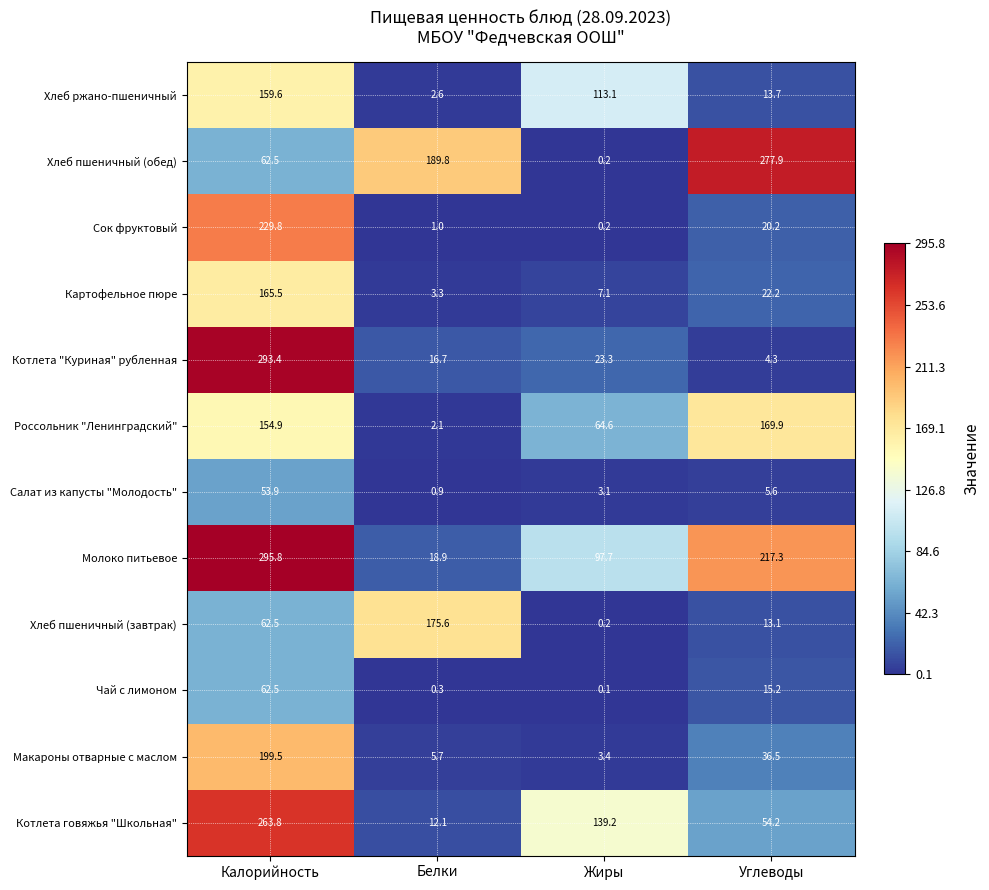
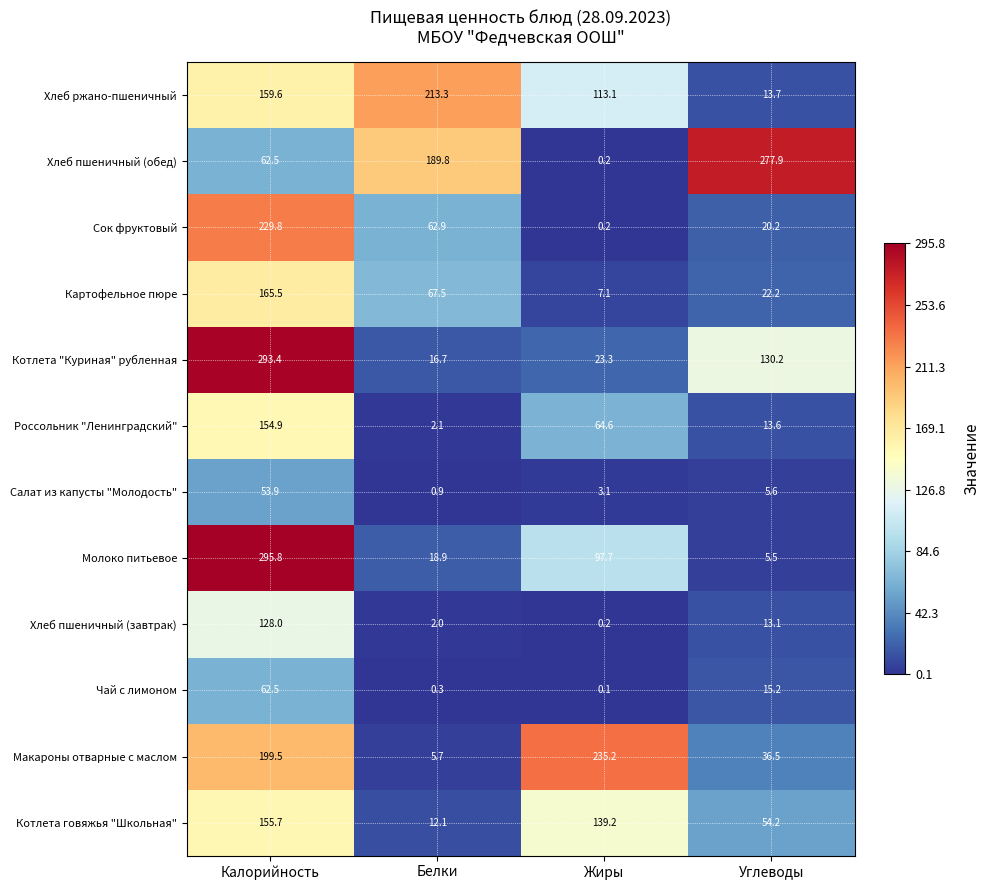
Хлеб ржано-пшеничный, Белки: 2.6 -> 213.3
Сок фруктовый, Белки: 1.0 -> 62.9
Картофельное пюре, Белки: 3.3 -> 67.5
Котлета "Куриная" рубленная, Углеводы: 4.3 -> 130.2
Россольник "Ленинградский", Углеводы: 169.9 -> 13.6
Молоко питьевое, Углеводы: 217.3 -> 5.5
Хлеб пшеничный (завтрак), Калорийность: 62.5 -> 128.0
Хлеб пшеничный (завтрак), Белки: 175.6 -> 2.0
Макароны отварные с маслом, Жиры: 3.4 -> 235.2
Котлета говяжья "Школьная", Калорийность: 263.8 -> 155.7
